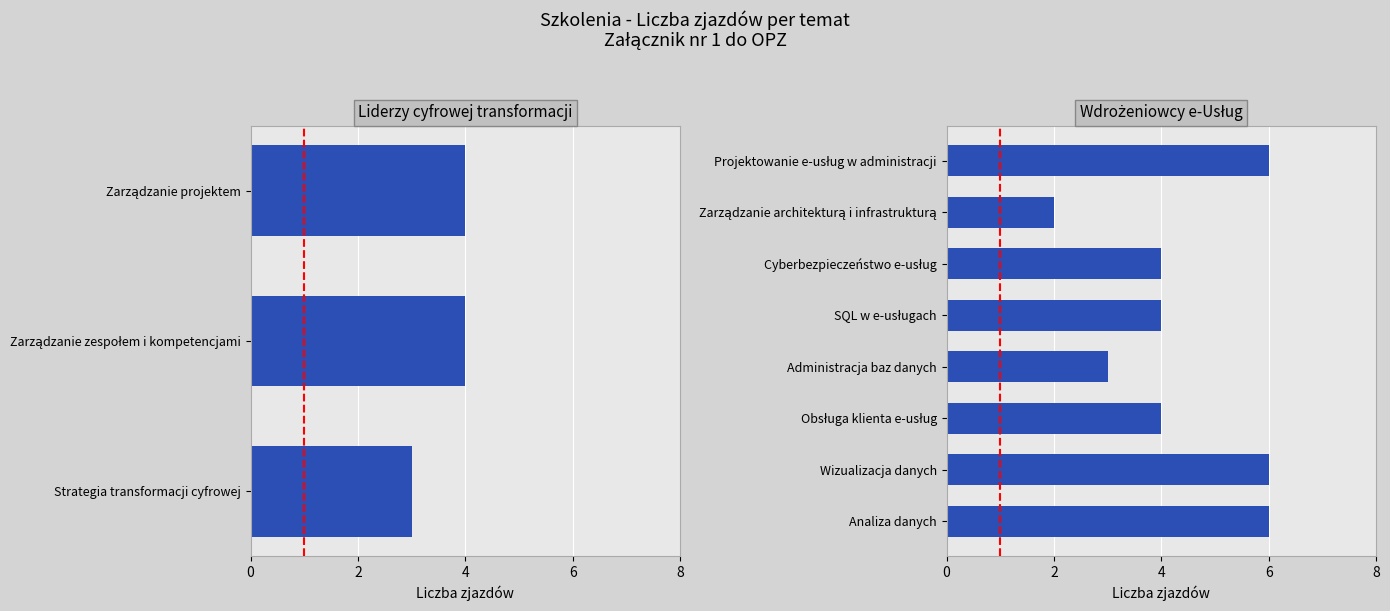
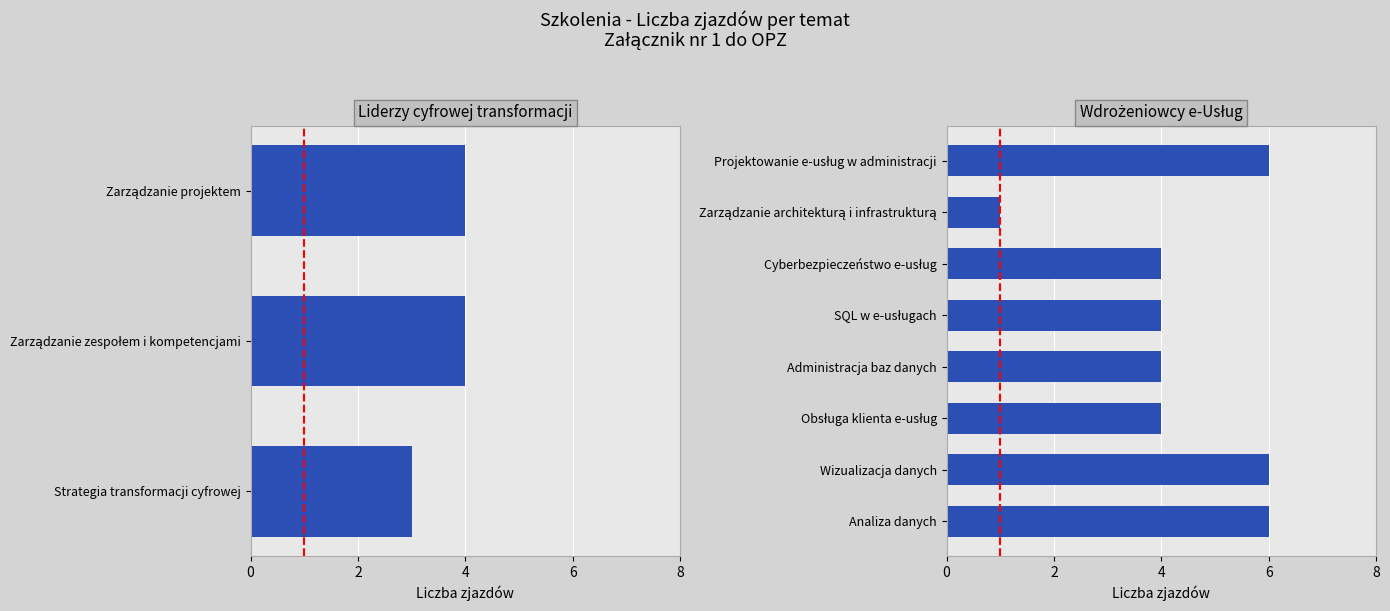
Wdrożeniowcy e-Usług, Zarządzanie architekturą i infrastrukturą: 2 -> 1
Wdrożeniowcy e-Usług, Administracja baz danych: 3 -> 4
